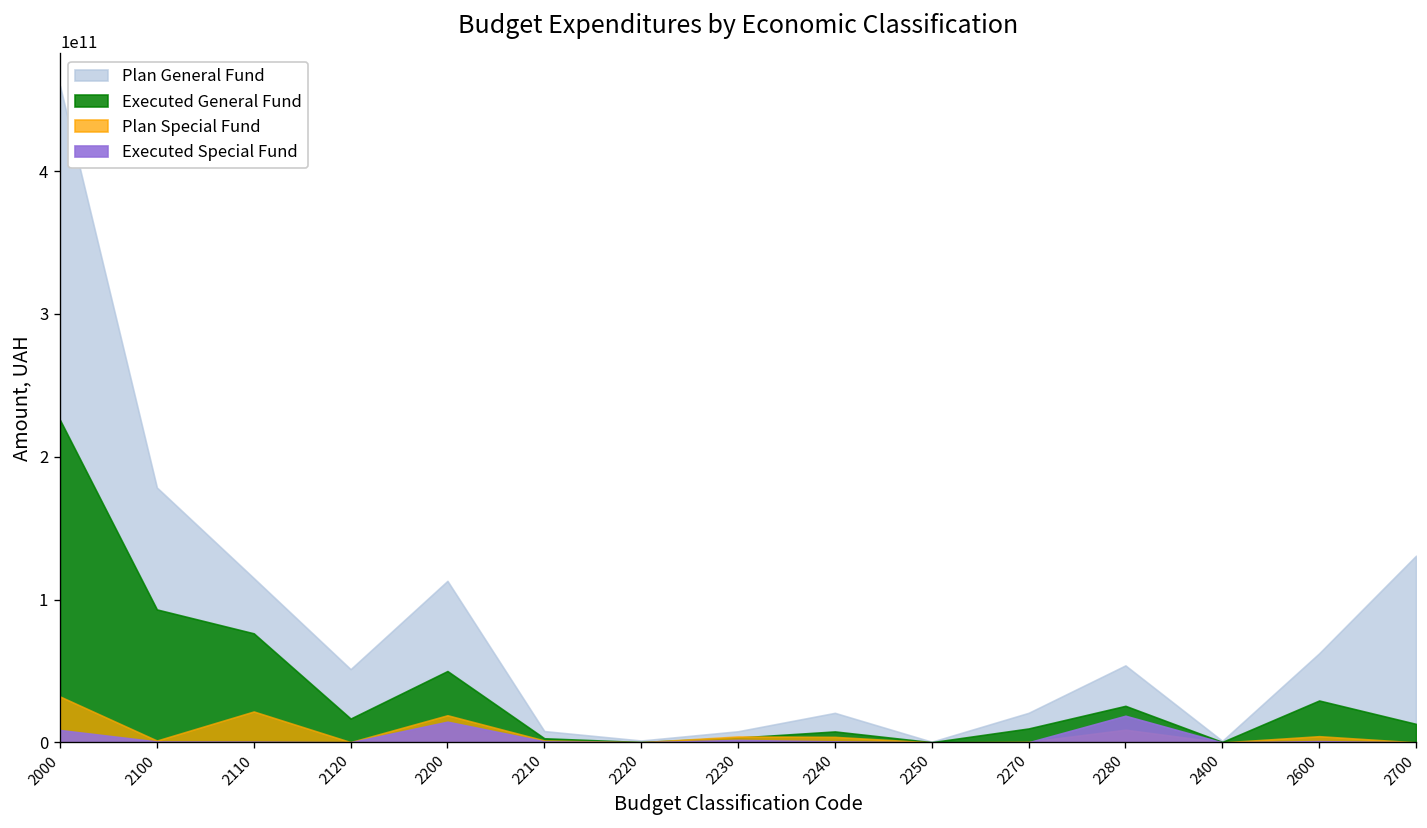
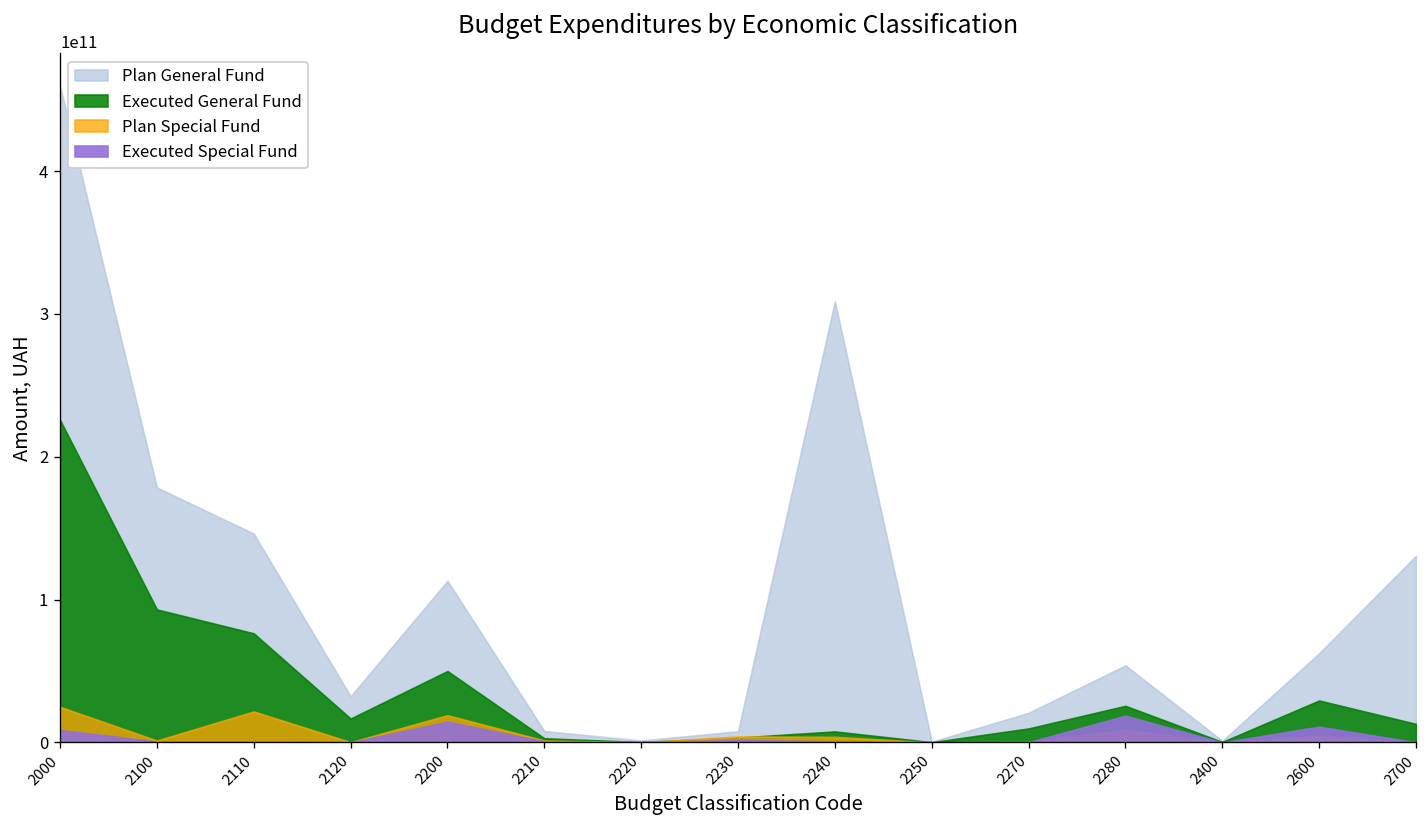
Plan Special Fund, 2000: 32000000000 -> 25000000000
Plan General Fund, 2110: 115000000000 -> 146000000000
Plan General Fund, 2120: 51000000000 -> 32000000000
Plan General Fund, 2240: 21000000000 -> 309000000000
Executed Special Fund, 2600: 1000000000 -> 11000000000
